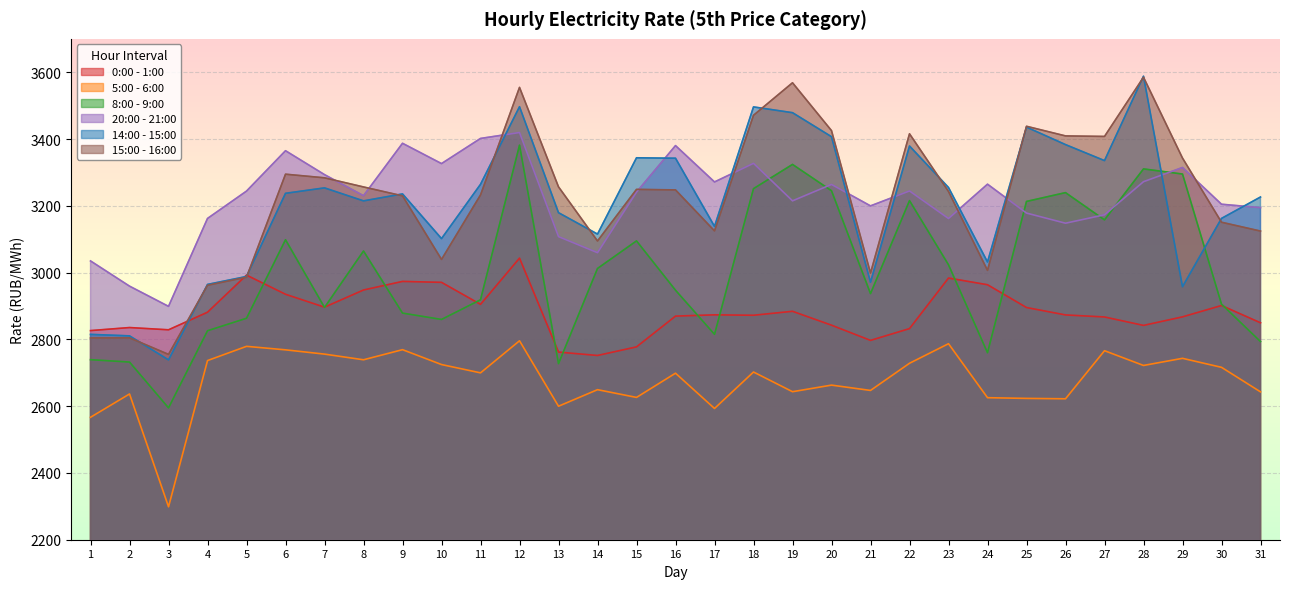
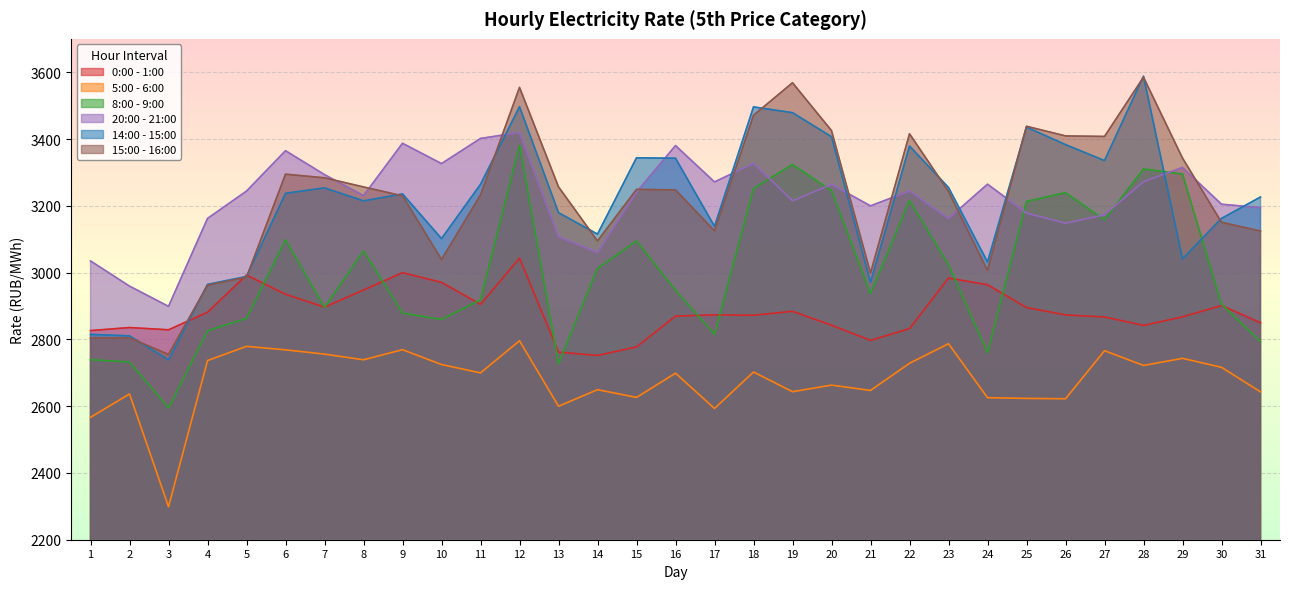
0:00 - 1:00, 9: 2970 -> 3000
14:00 - 15:00, 29: 2960 -> 3040
